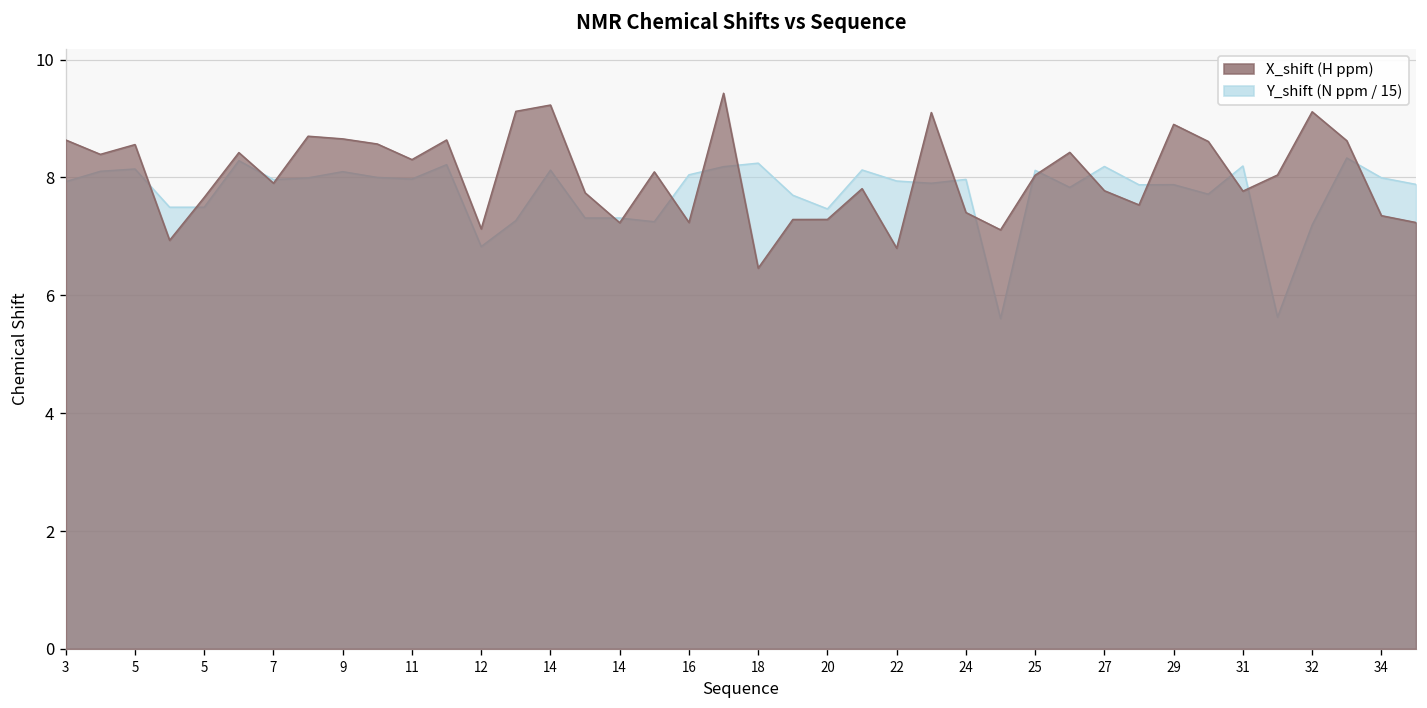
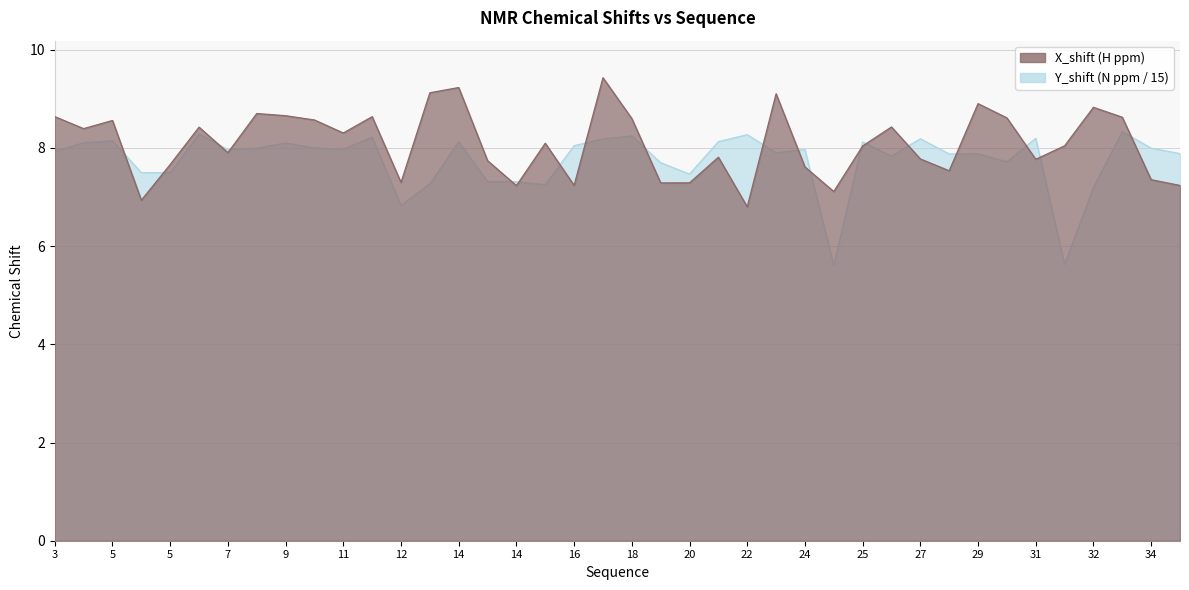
X_shift (H ppm), 12: 7.1 -> 7.3
X_shift (H ppm), 18: 6.5 -> 8.6
Y_shift (N ppm / 15), 22: 7.9 -> 8.3
X_shift (H ppm), 24: 7.4 -> 7.6
X_shift (H ppm), 32: 9.1 -> 8.8
